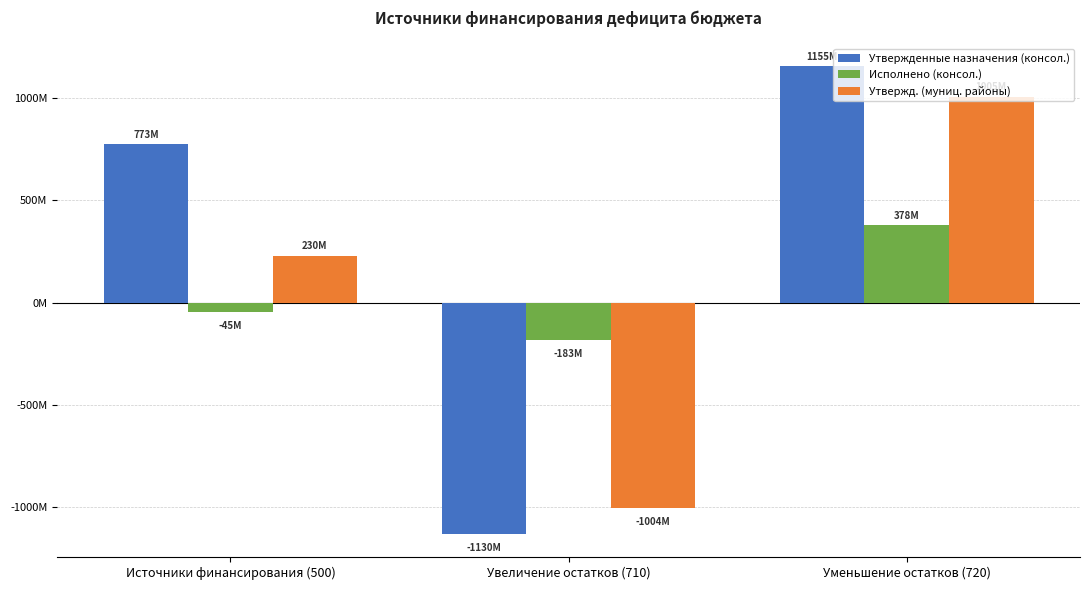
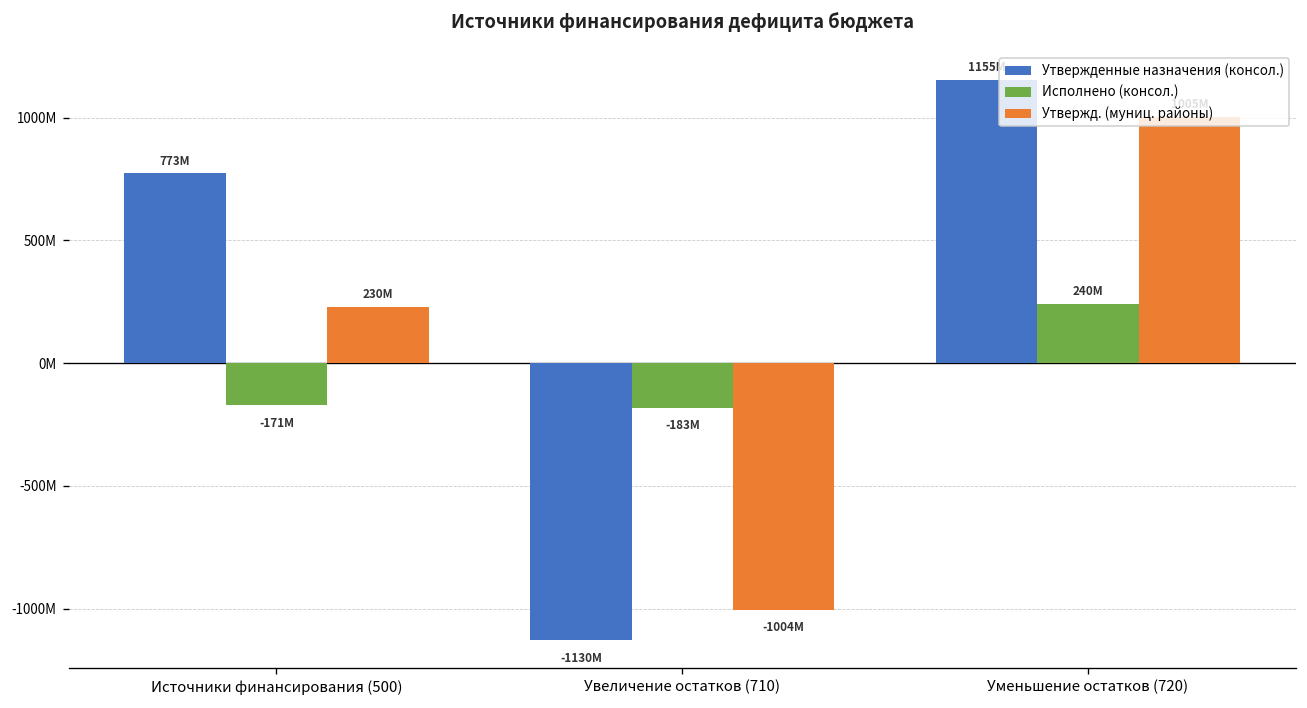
Исполнено (консол.), Источники финансирования (500): -45M -> -171M
Исполнено (консол.), Уменьшение остатков (720): 378M -> 240M
